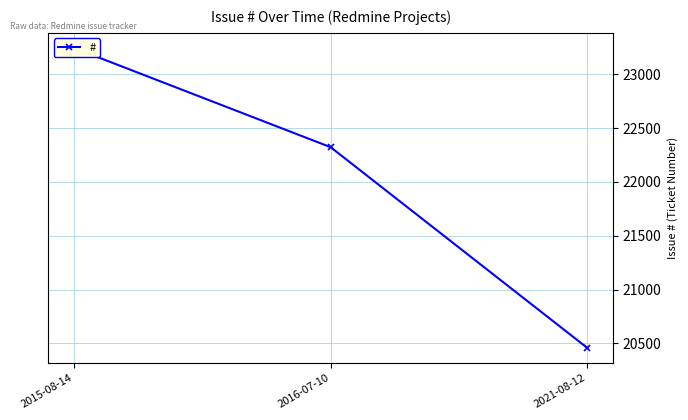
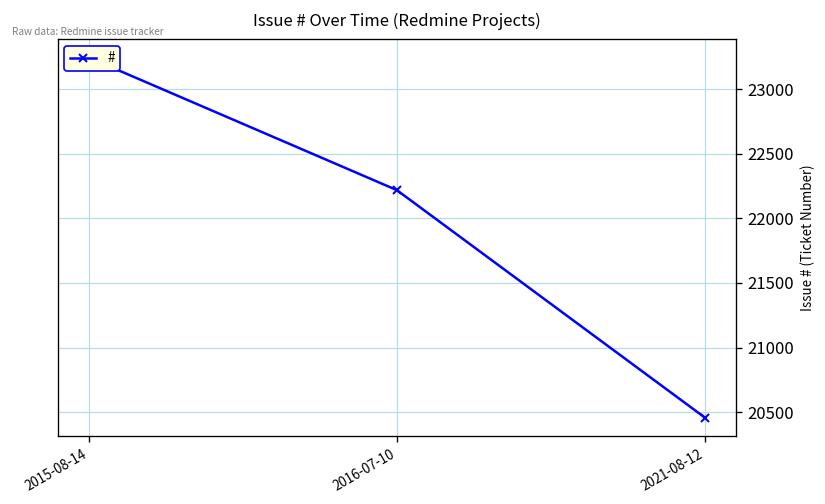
2016-07-10: 22320 -> 22220
